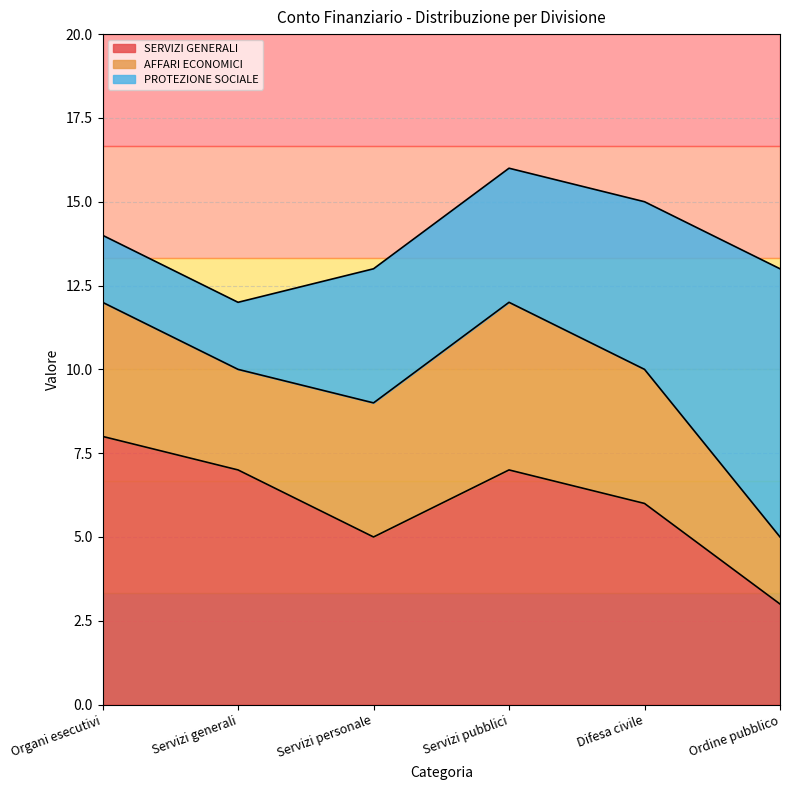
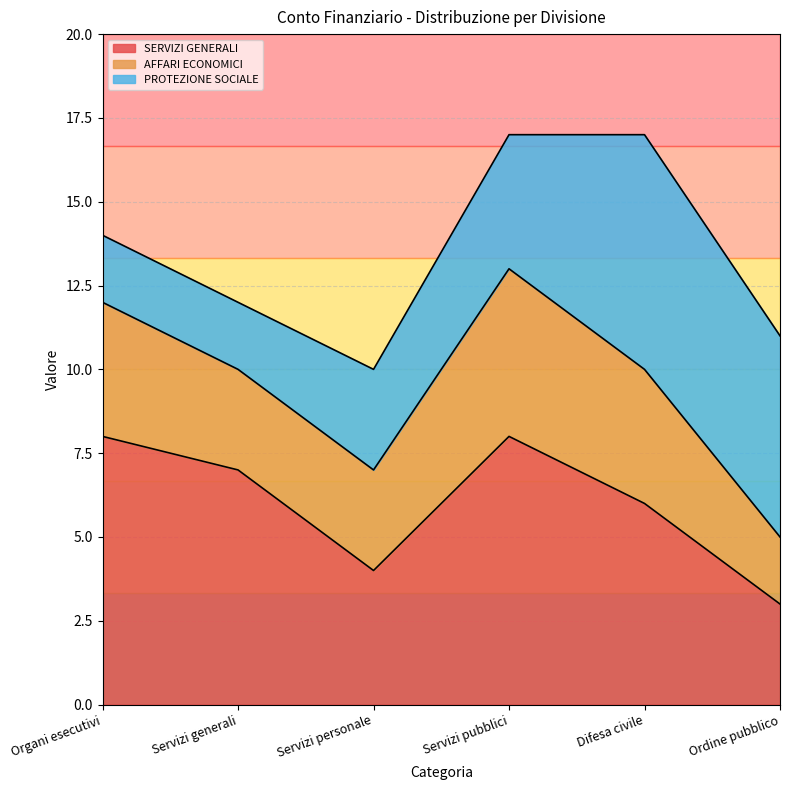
SERVIZI GENERALI, Servizi personale: 5 -> 4
AFFARI ECONOMICI, Servizi personale: 4 -> 3
PROTEZIONE SOCIALE, Servizi personale: 4 -> 3
SERVIZI GENERALI, Servizi pubblici: 7 -> 8
PROTEZIONE SOCIALE, Difesa civile: 5 -> 7
PROTEZIONE SOCIALE, Ordine pubblico: 8 -> 6
